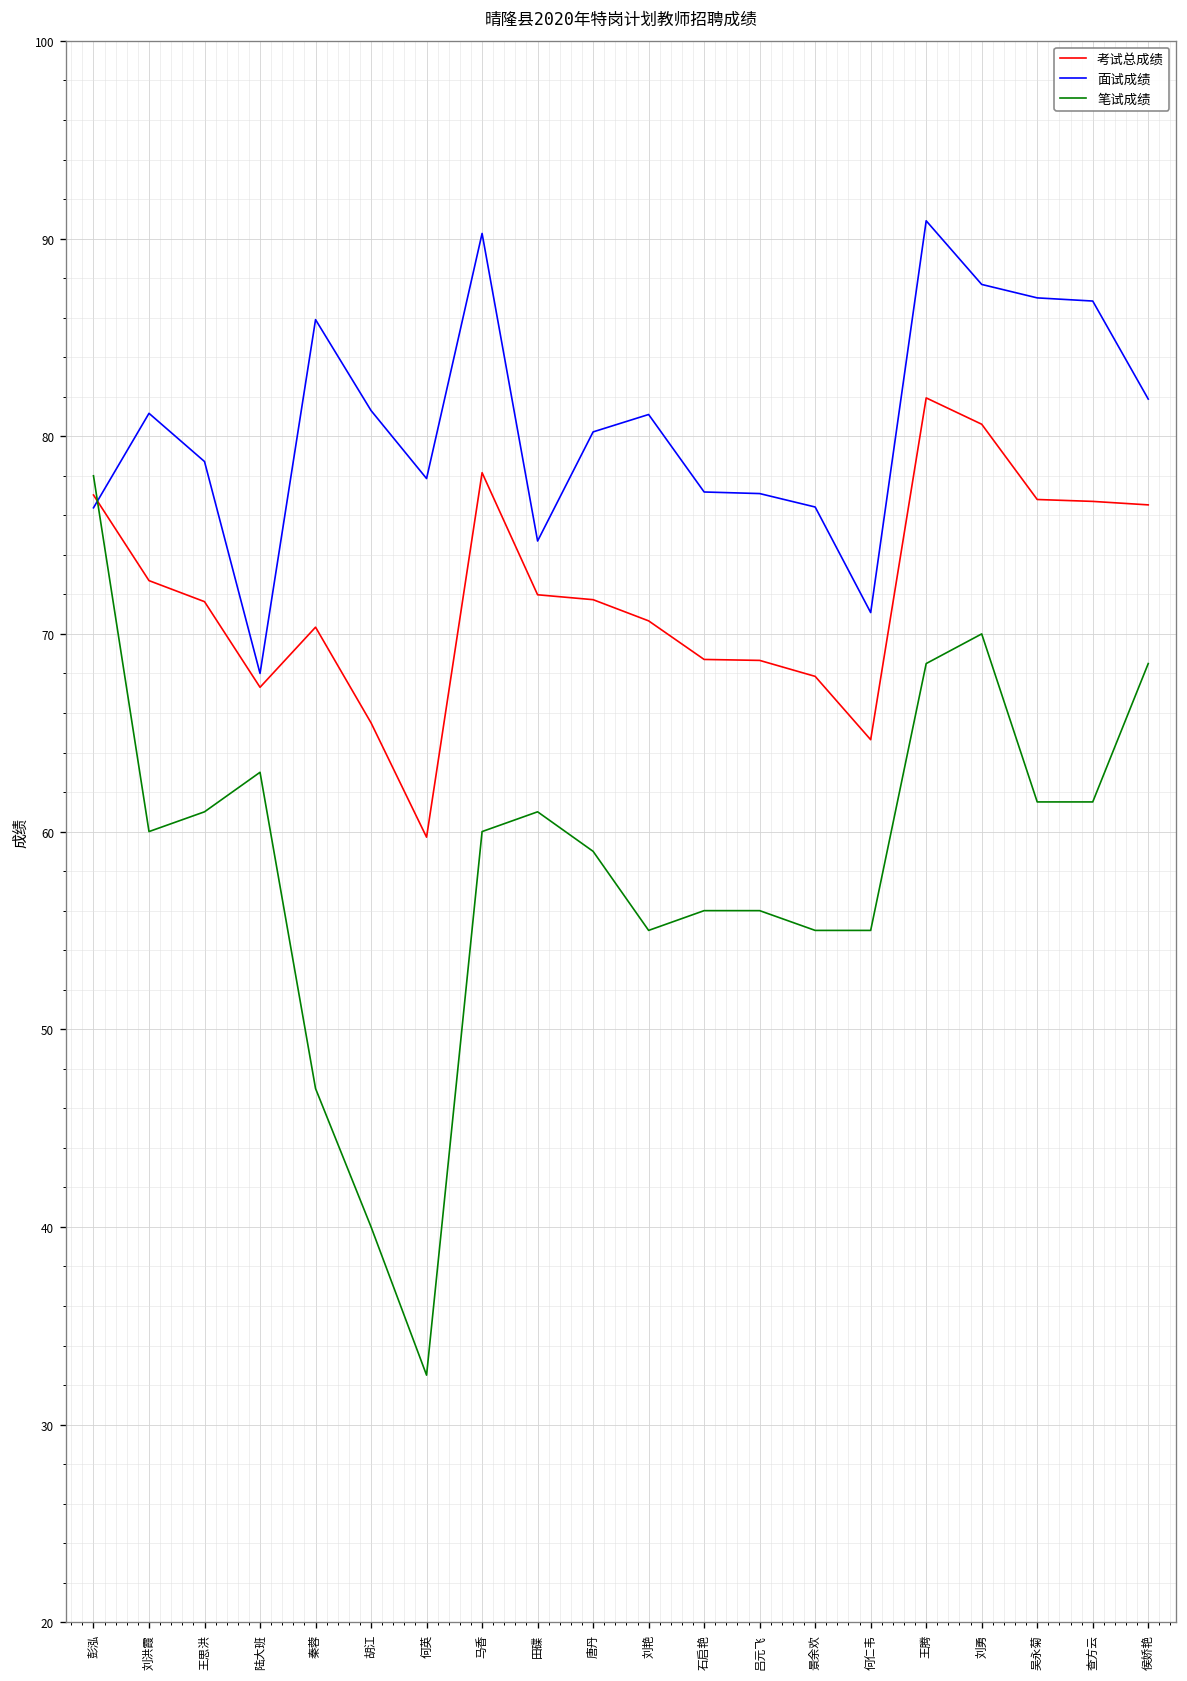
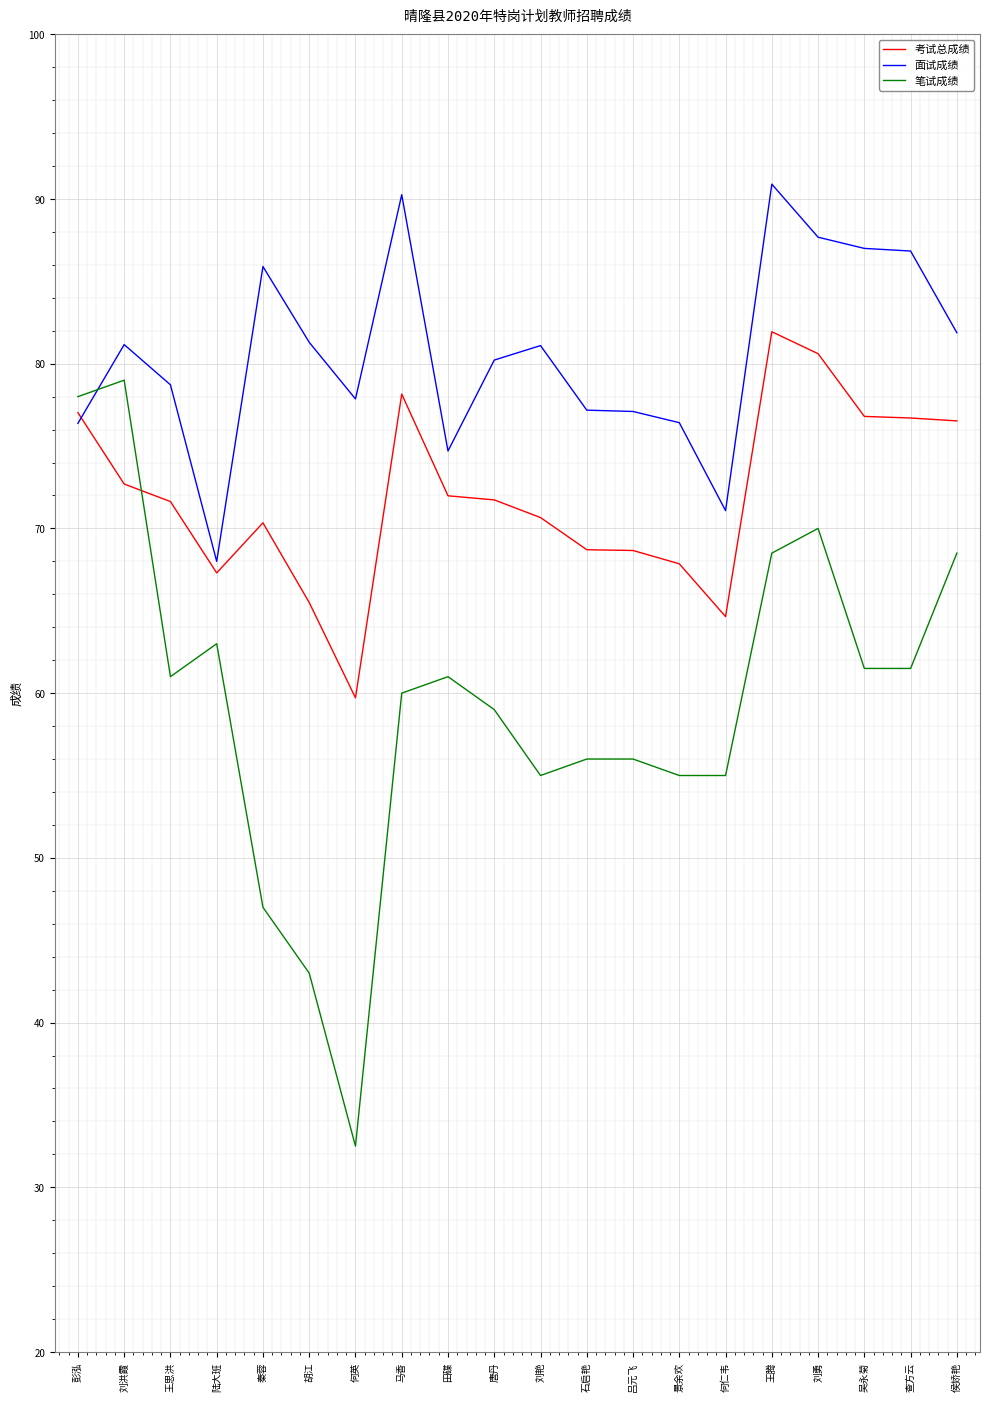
笔试成绩, 刘洪霞: 60 -> 79
笔试成绩, 胡江: 40 -> 43
